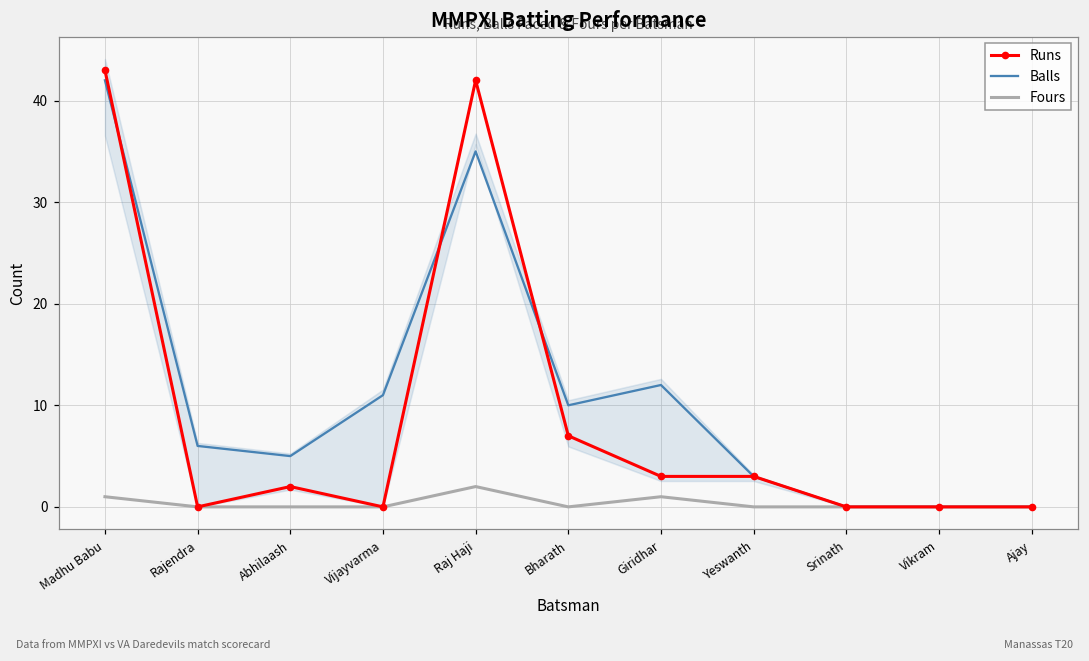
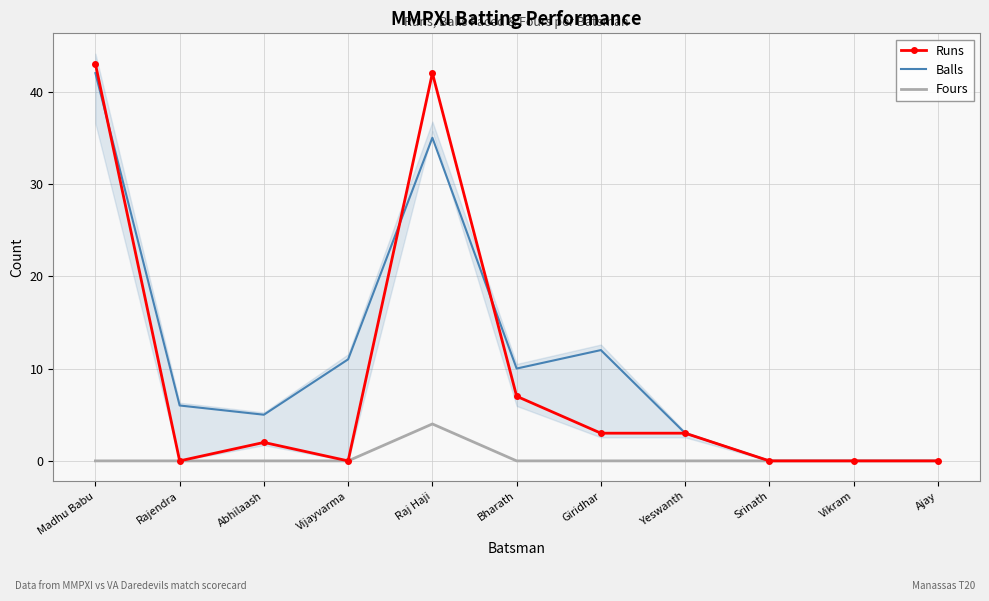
Fours, Madhu Babu: 1 -> 0
Fours, Raj Haji: 2 -> 4
Fours, Giridhar: 1 -> 0
